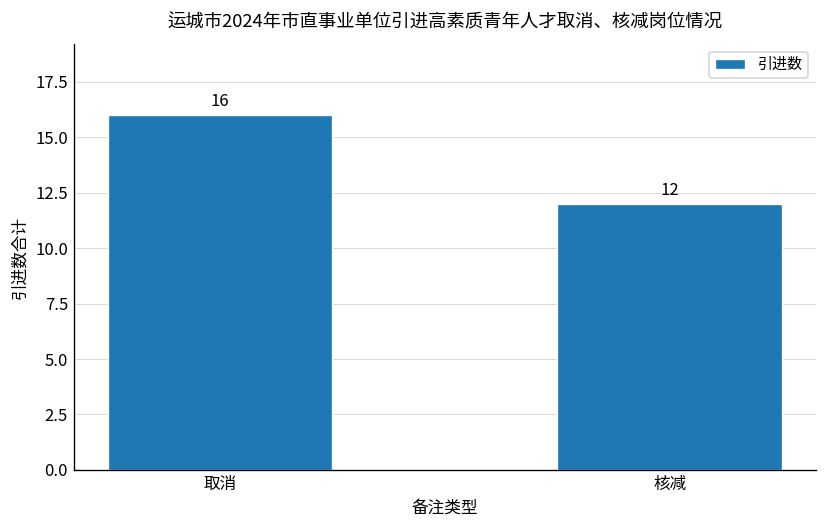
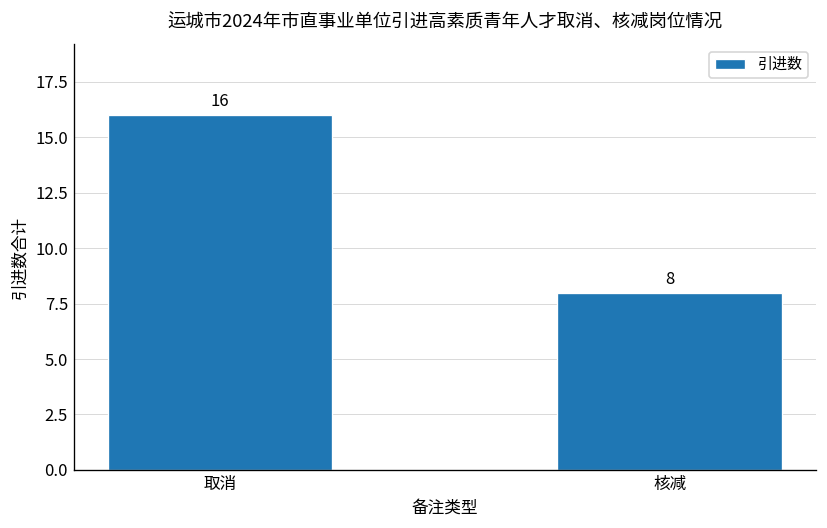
核减: 12 -> 8
